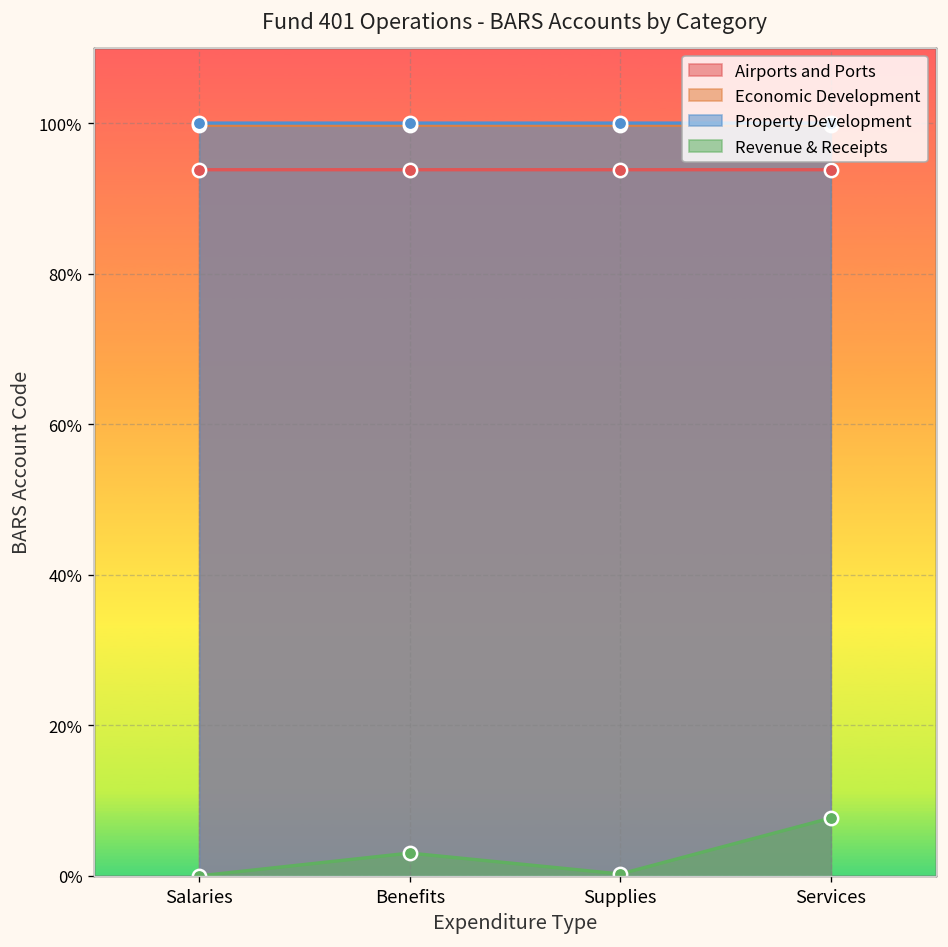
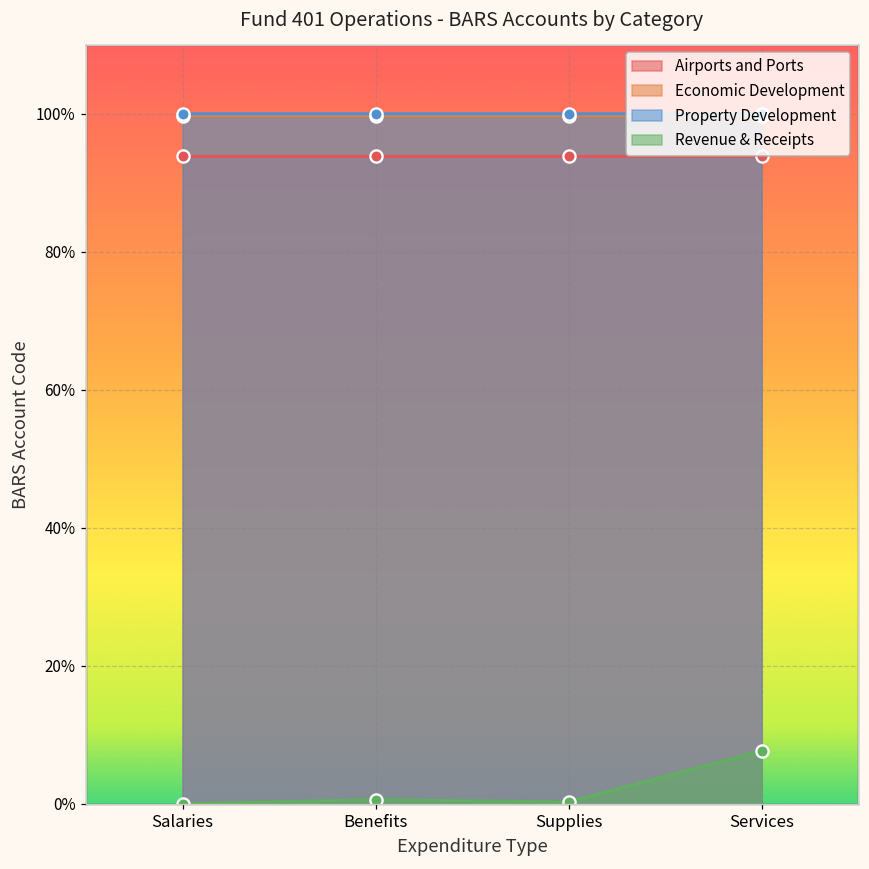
Revenue & Receipts, Benefits: 3% -> 1%
